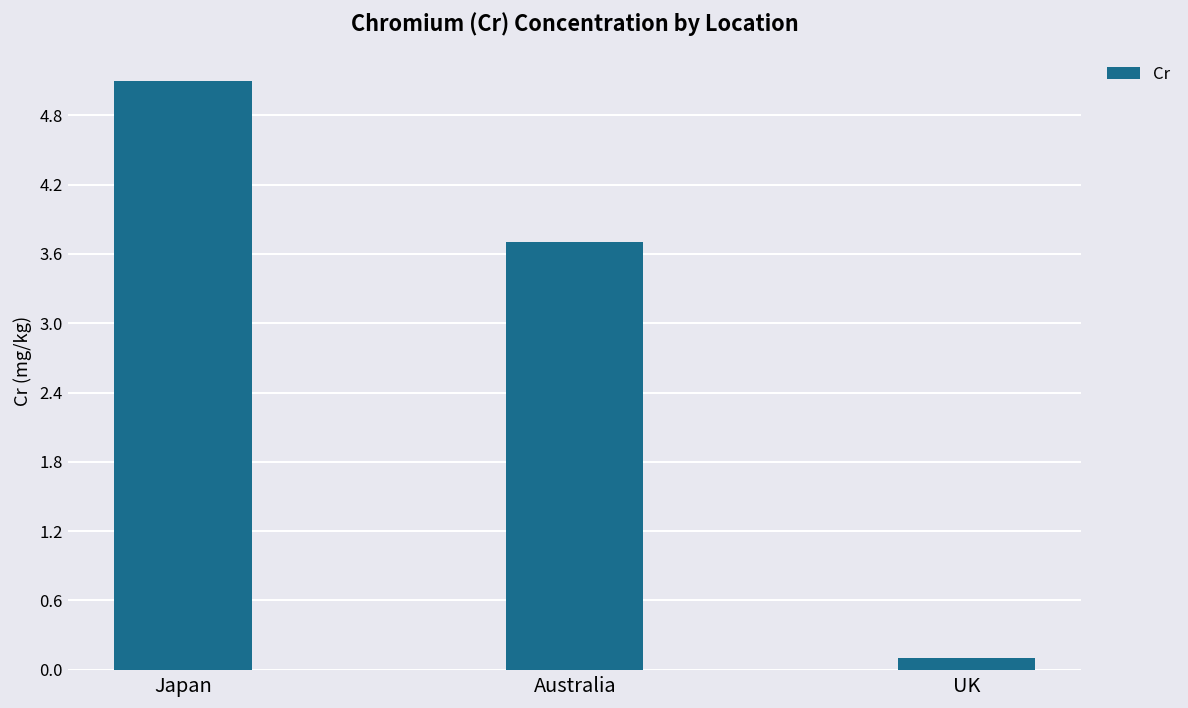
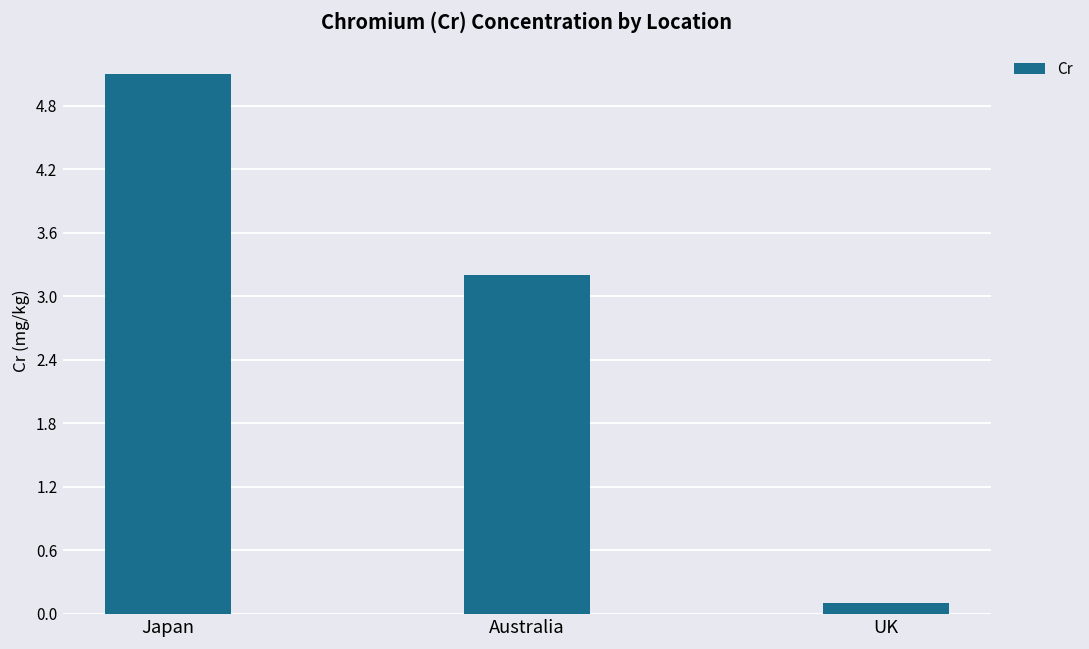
Australia: 3.7 -> 3.2
